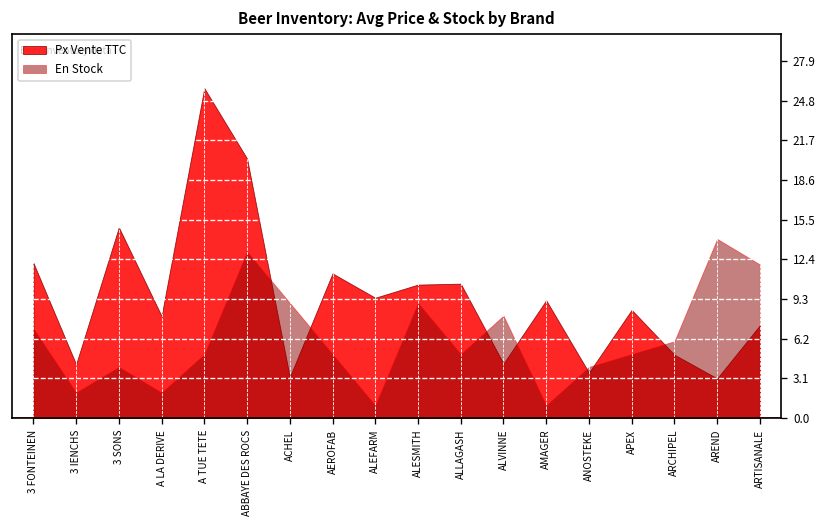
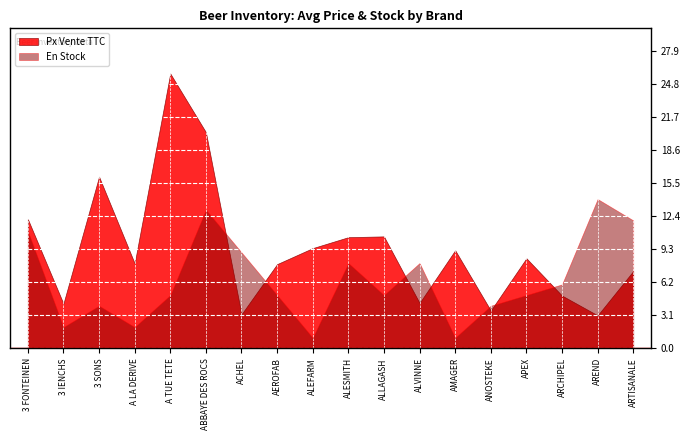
En Stock, 3 FONTEINEN: 7 -> 11
Px Vente TTC, 3 SONS: 14.9 -> 16.1
Px Vente TTC, AEROFAB: 11.3 -> 7.9
En Stock, ALESMITH: 9 -> 8
